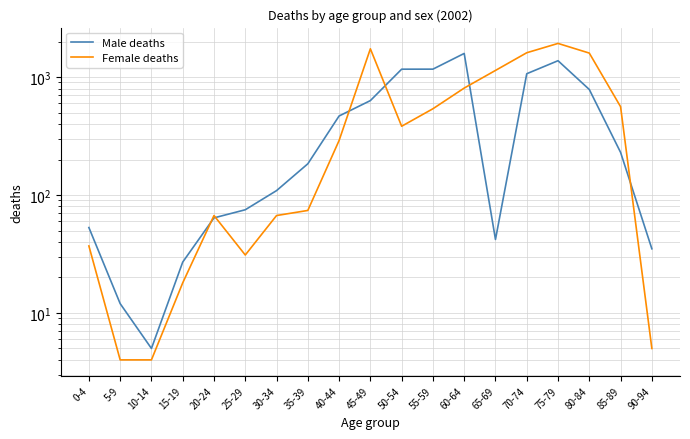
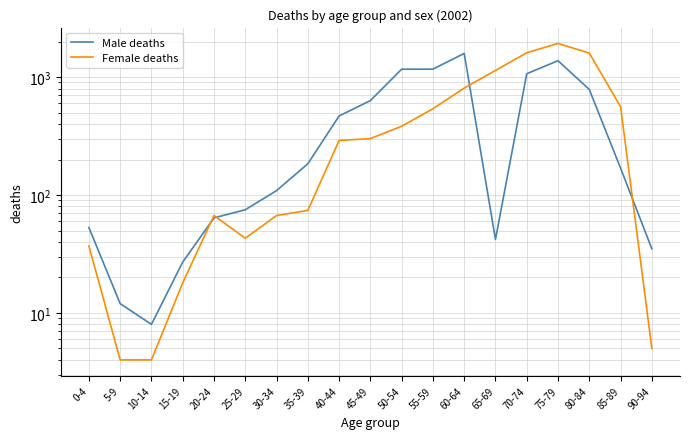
Male deaths, 10-14: 5 -> 8
Female deaths, 25-29: 31 -> 43
Female deaths, 45-49: 1700 -> 300
Male deaths, 85-89: 230 -> 170
